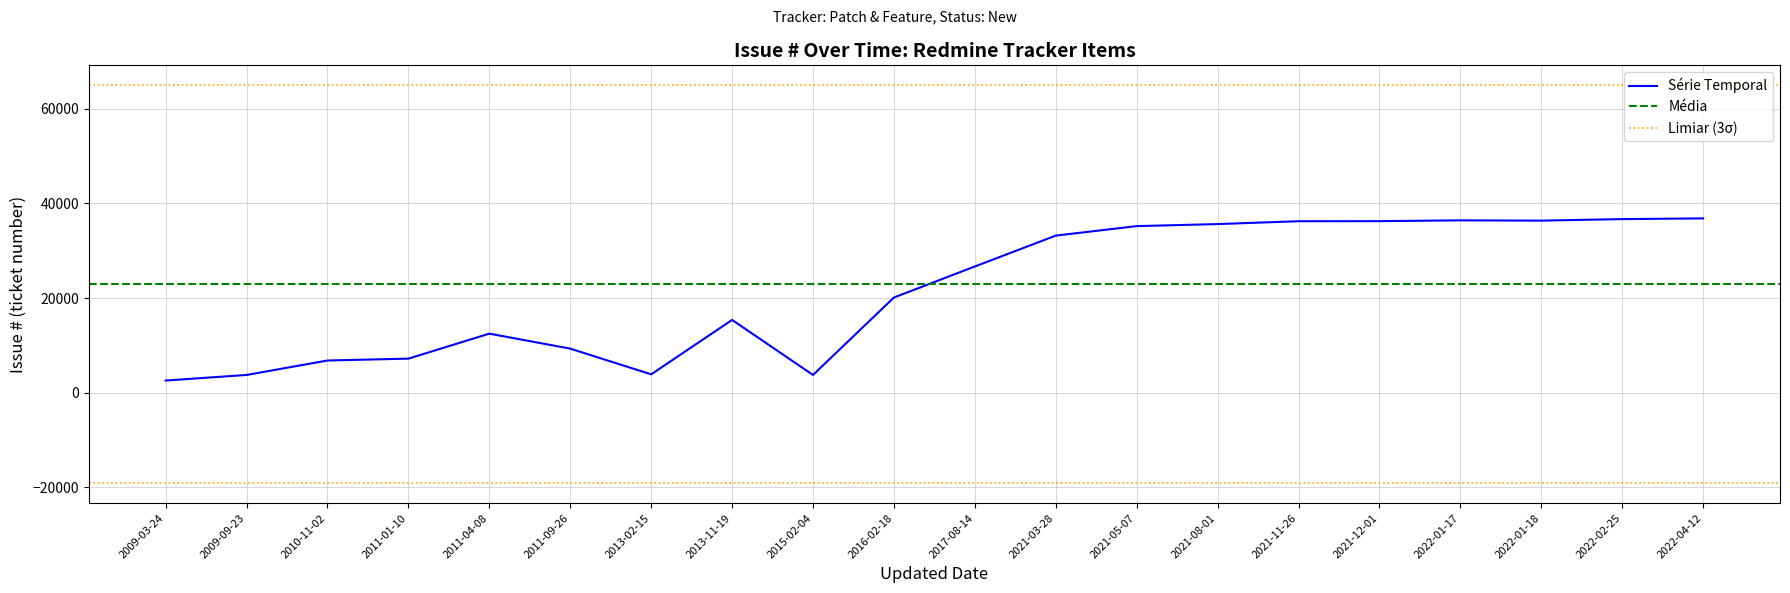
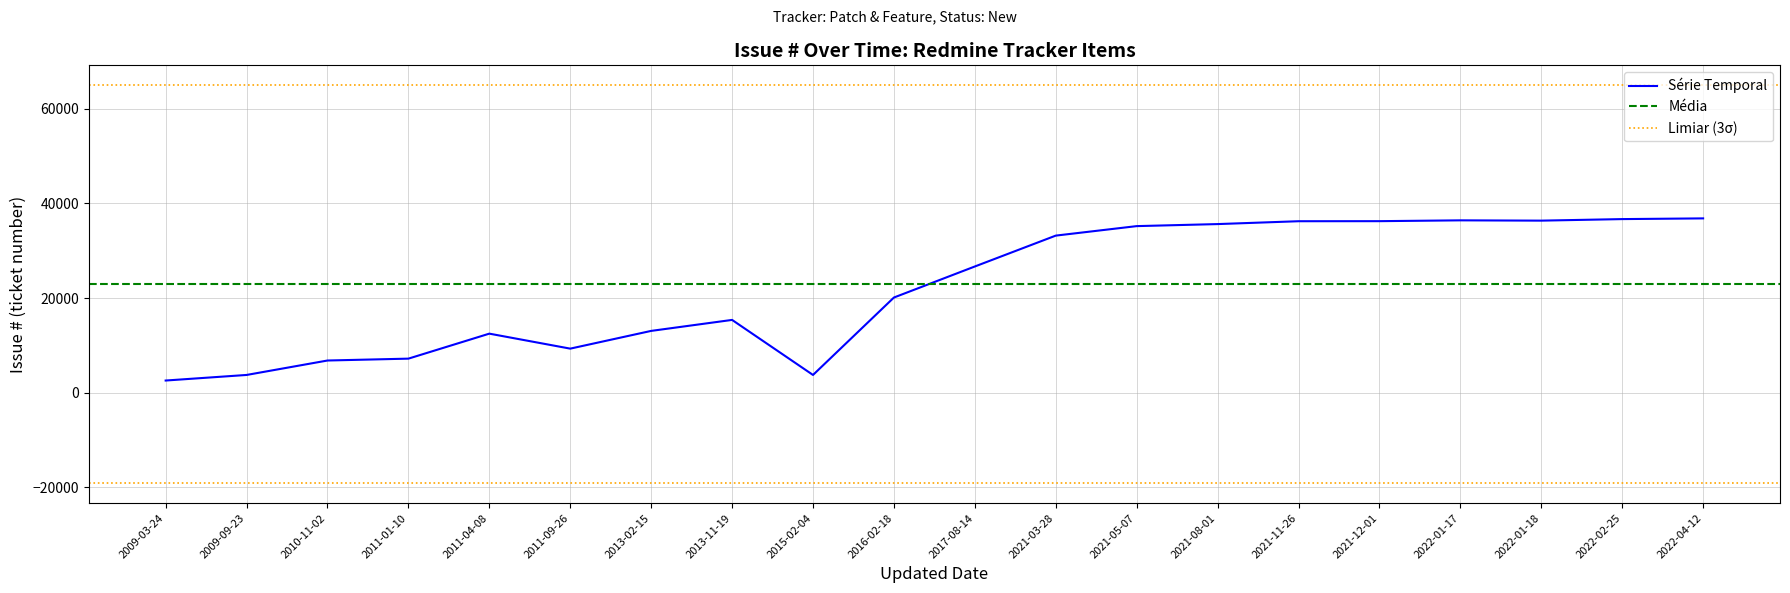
2013-02-15: 4000 -> 13000
